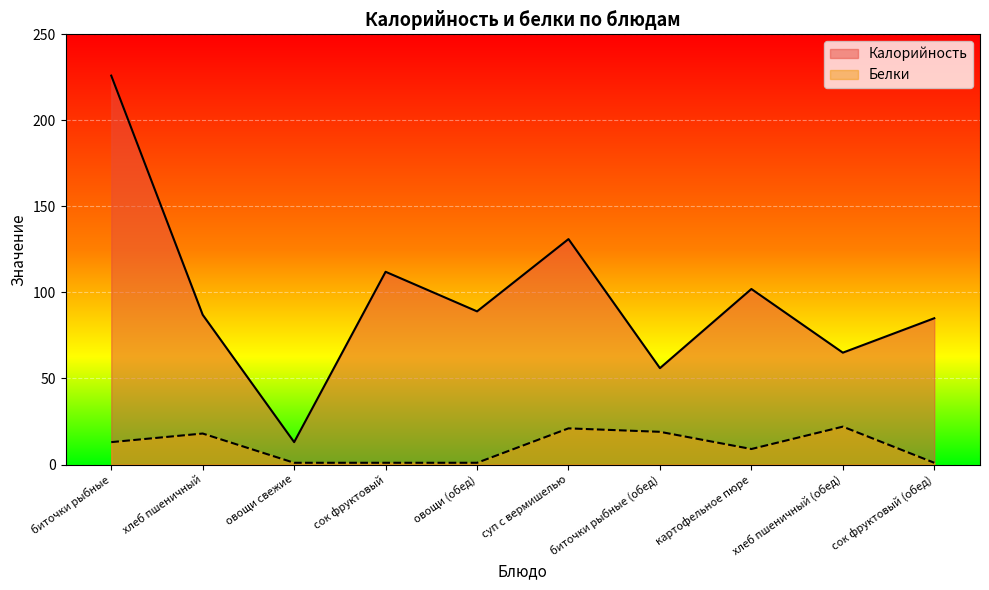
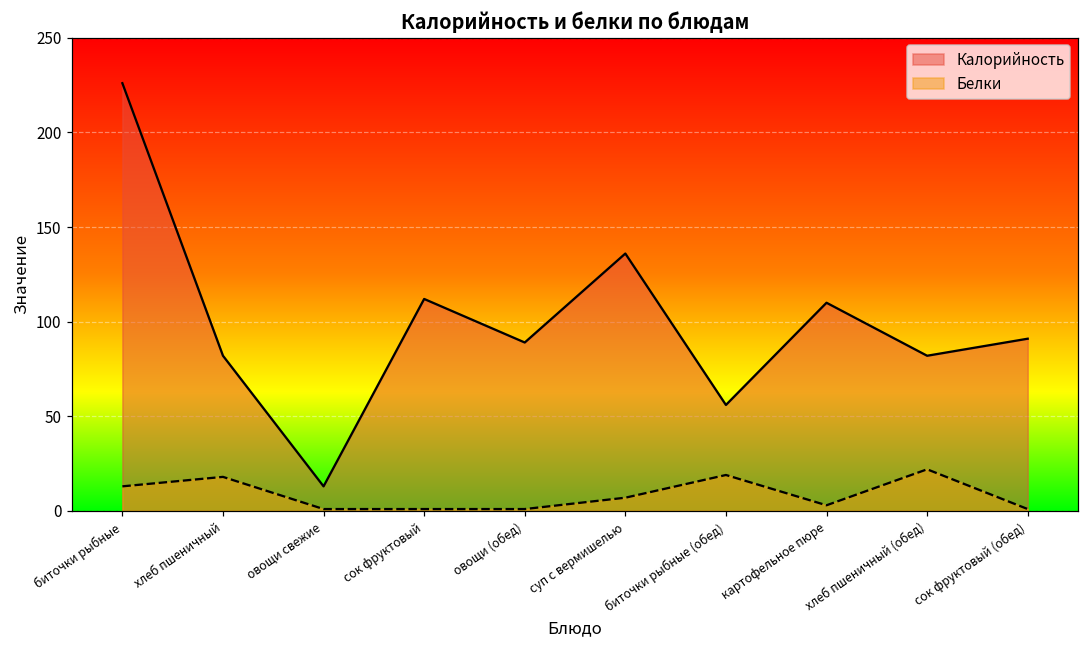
Калорийность, хлеб пшеничный: 87 -> 82
Калорийность, суп с вермишелью: 131 -> 136
Белки, суп с вермишелью: 21 -> 7
Калорийность, картофельное пюре: 102 -> 110
Белки, картофельное пюре: 9 -> 3
Калорийность, хлеб пшеничный (обед): 65 -> 82
Калорийность, сок фруктовый (обед): 85 -> 91
